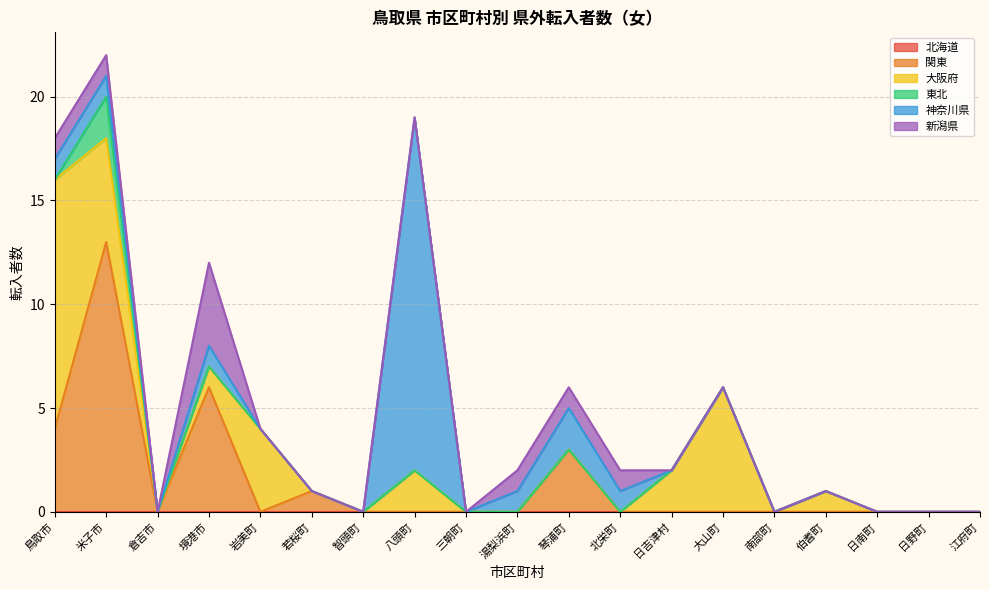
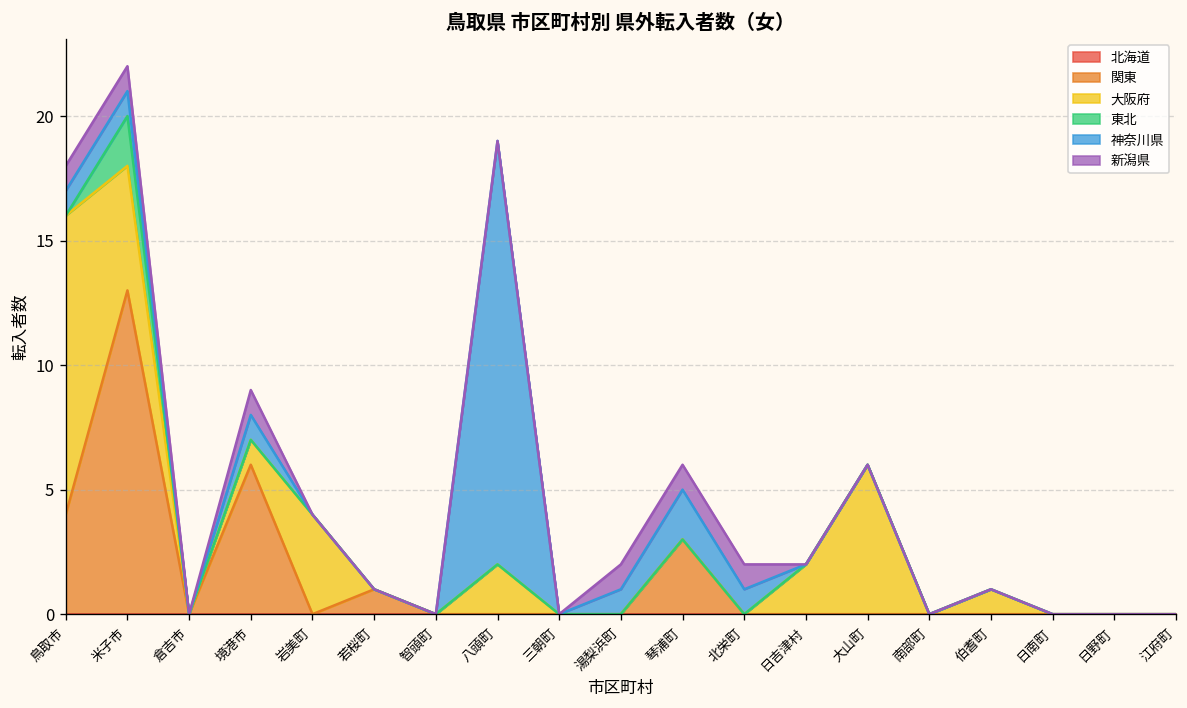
新潟県, 境港市: 4 -> 1
